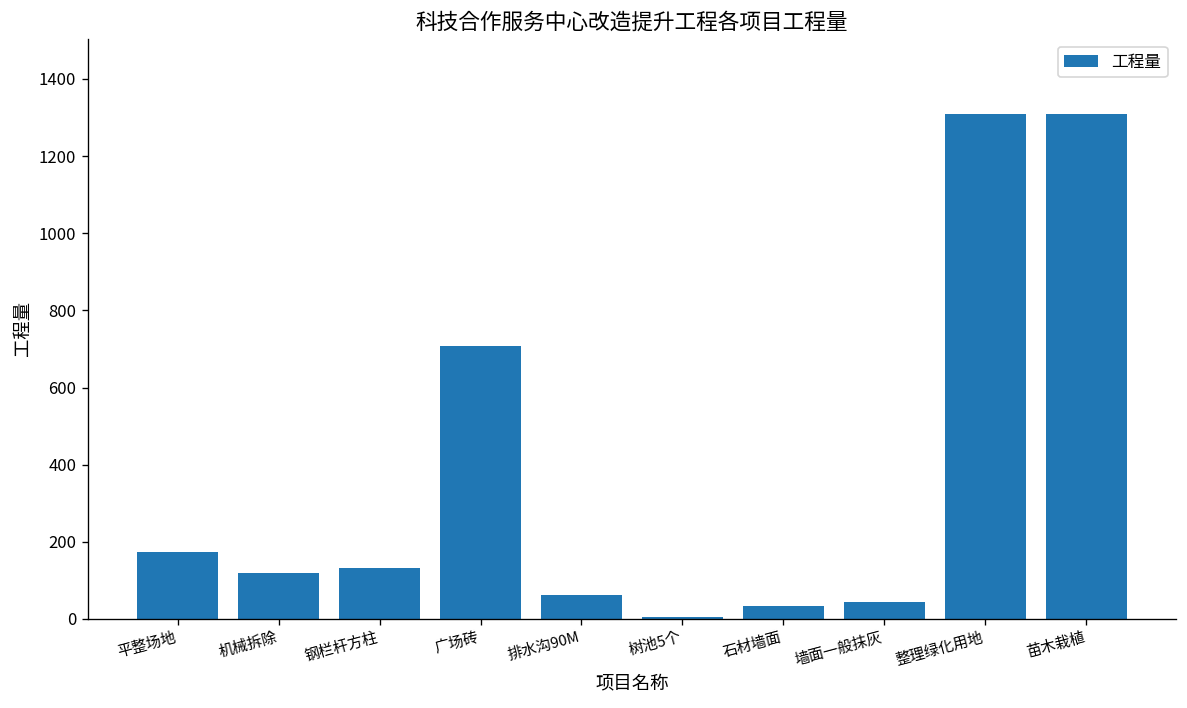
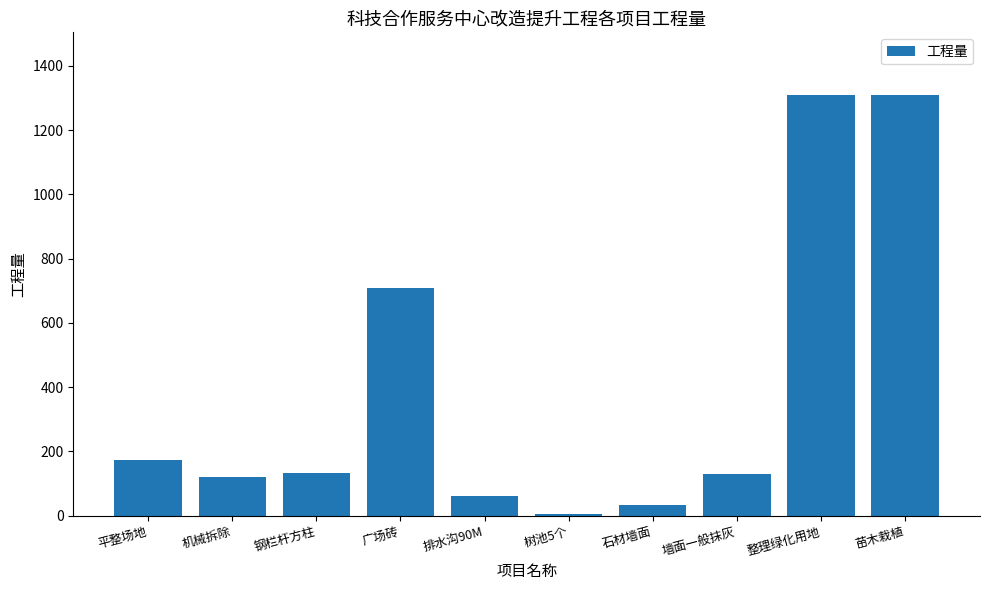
墙面一般抹灰: 50 -> 130
